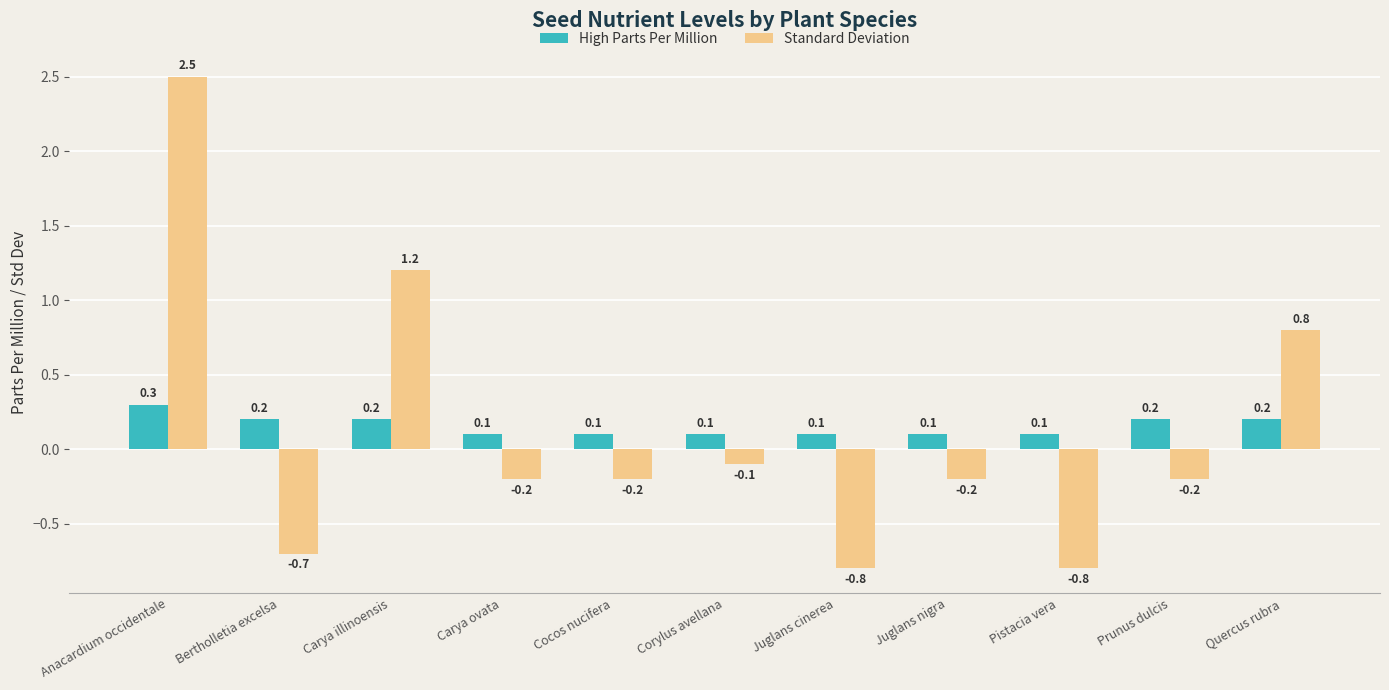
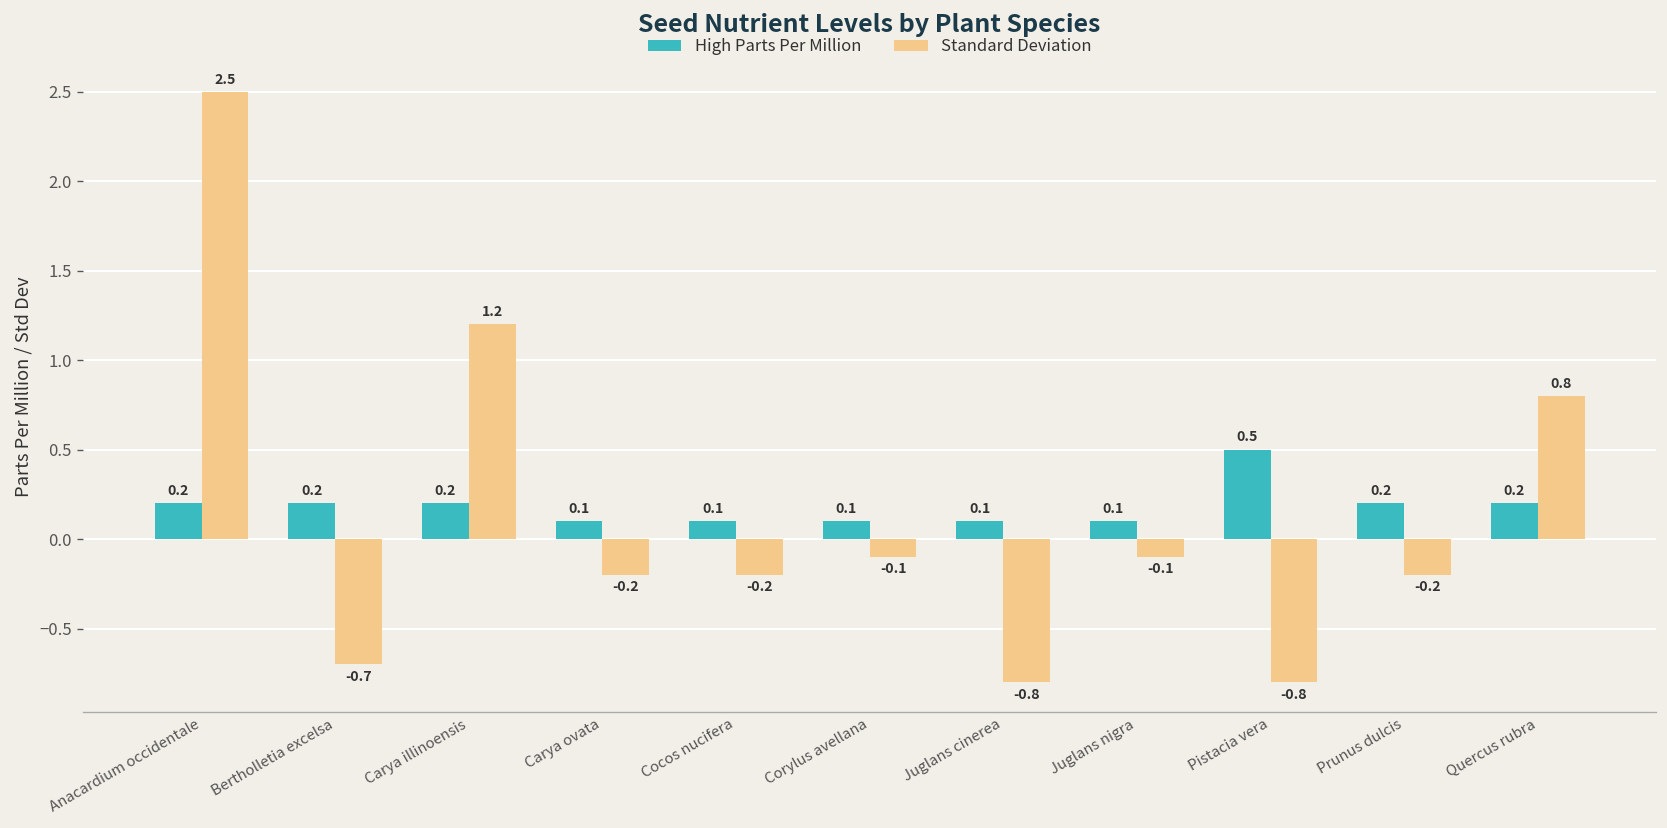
High Parts Per Million, Anacardium occidentale: 0.3 -> 0.2
Standard Deviation, Juglans nigra: -0.2 -> -0.1
High Parts Per Million, Pistacia vera: 0.1 -> 0.5
